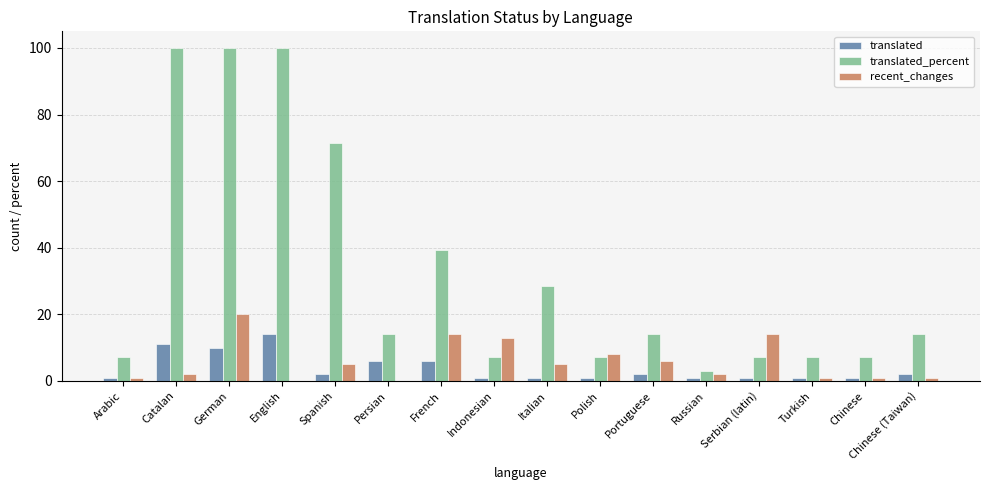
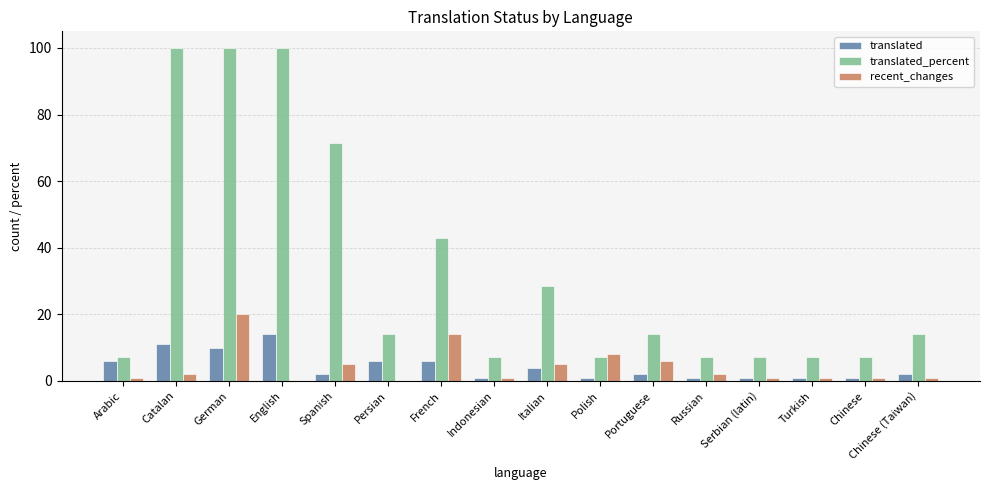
translated, Arabic: 1 -> 6
translated_percent, French: 39 -> 43
recent_changes, Indonesian: 13 -> 1
translated, Italian: 1 -> 4
translated_percent, Russian: 3 -> 7
recent_changes, Serbian (latin): 14 -> 1
